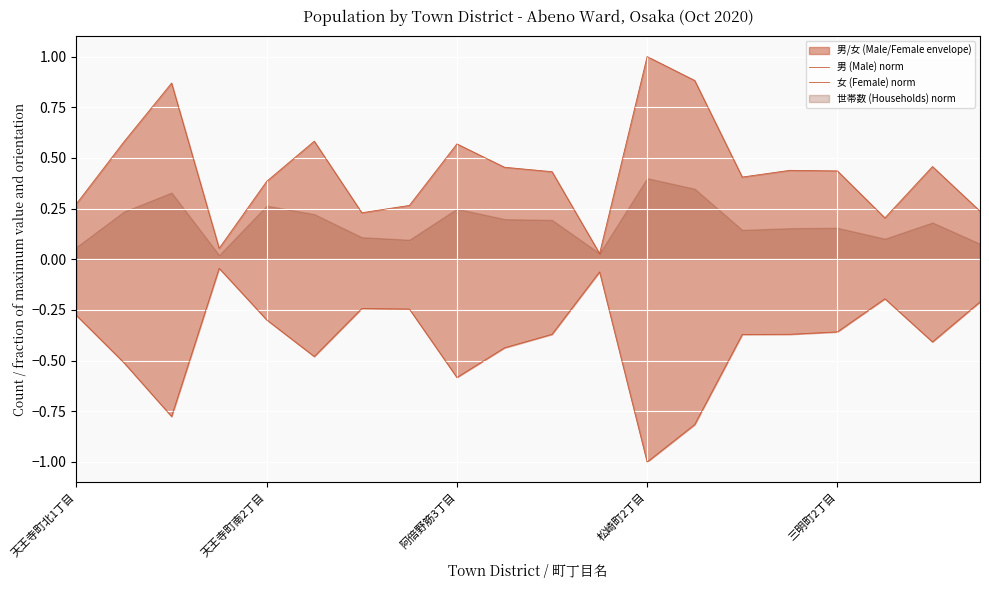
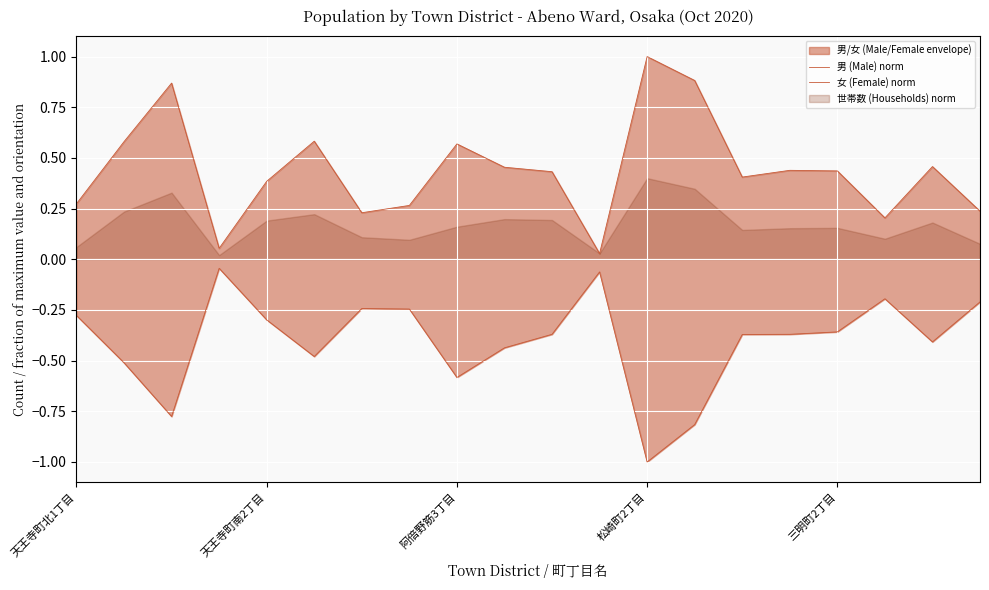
世帯数 (Households) norm, 天王寺町南2丁目: 0.26 -> 0.19
世帯数 (Households) norm, 阿倍野筋3丁目: 0.25 -> 0.16
